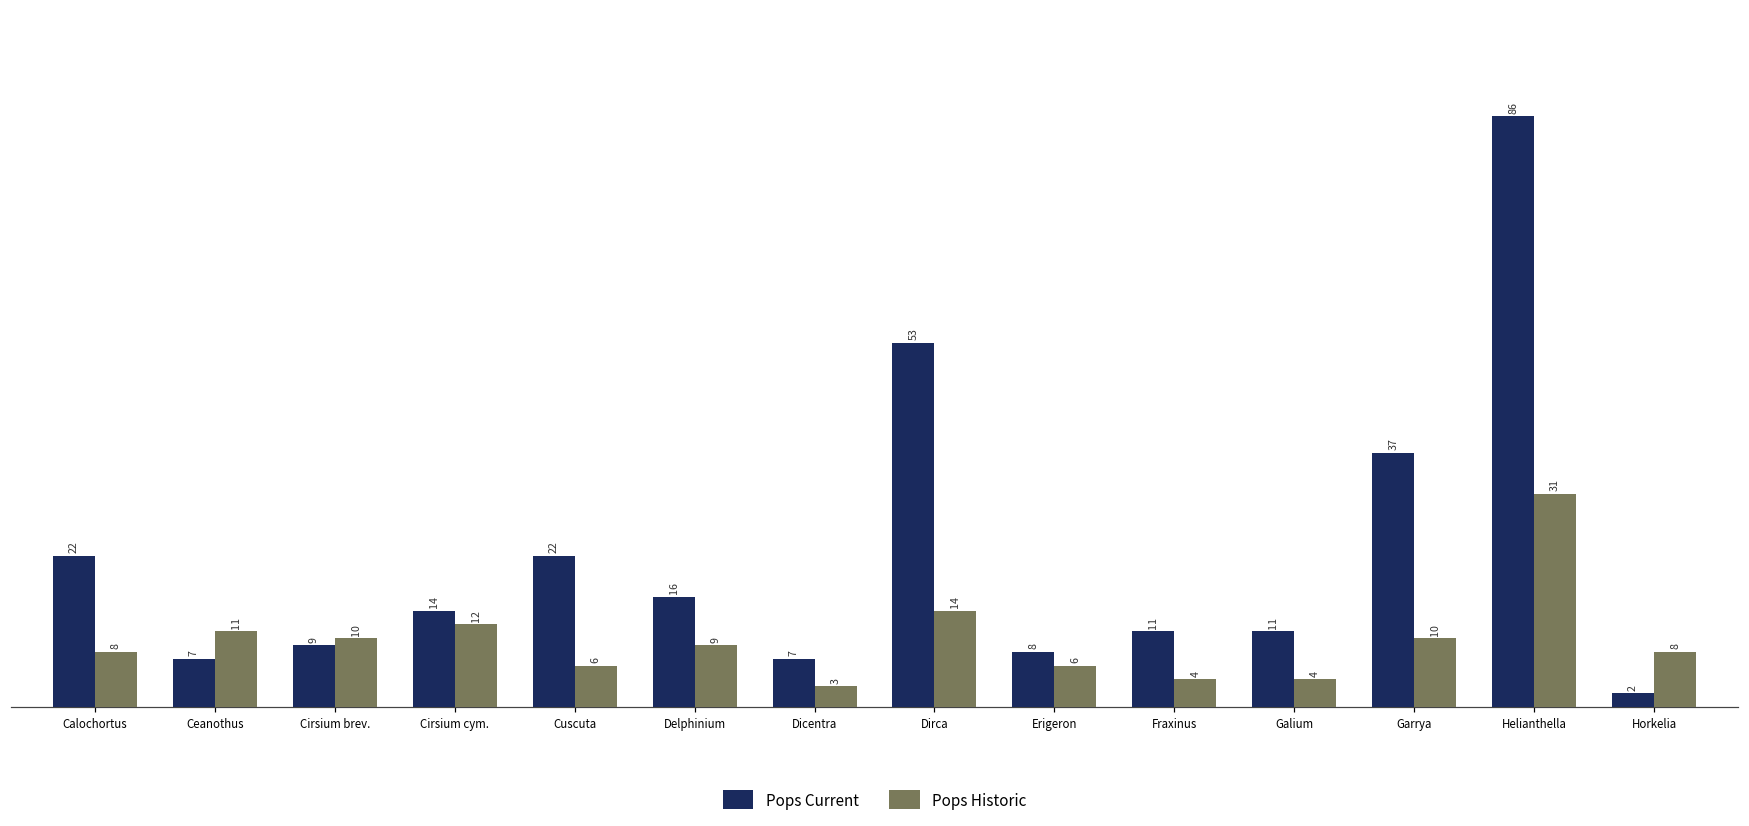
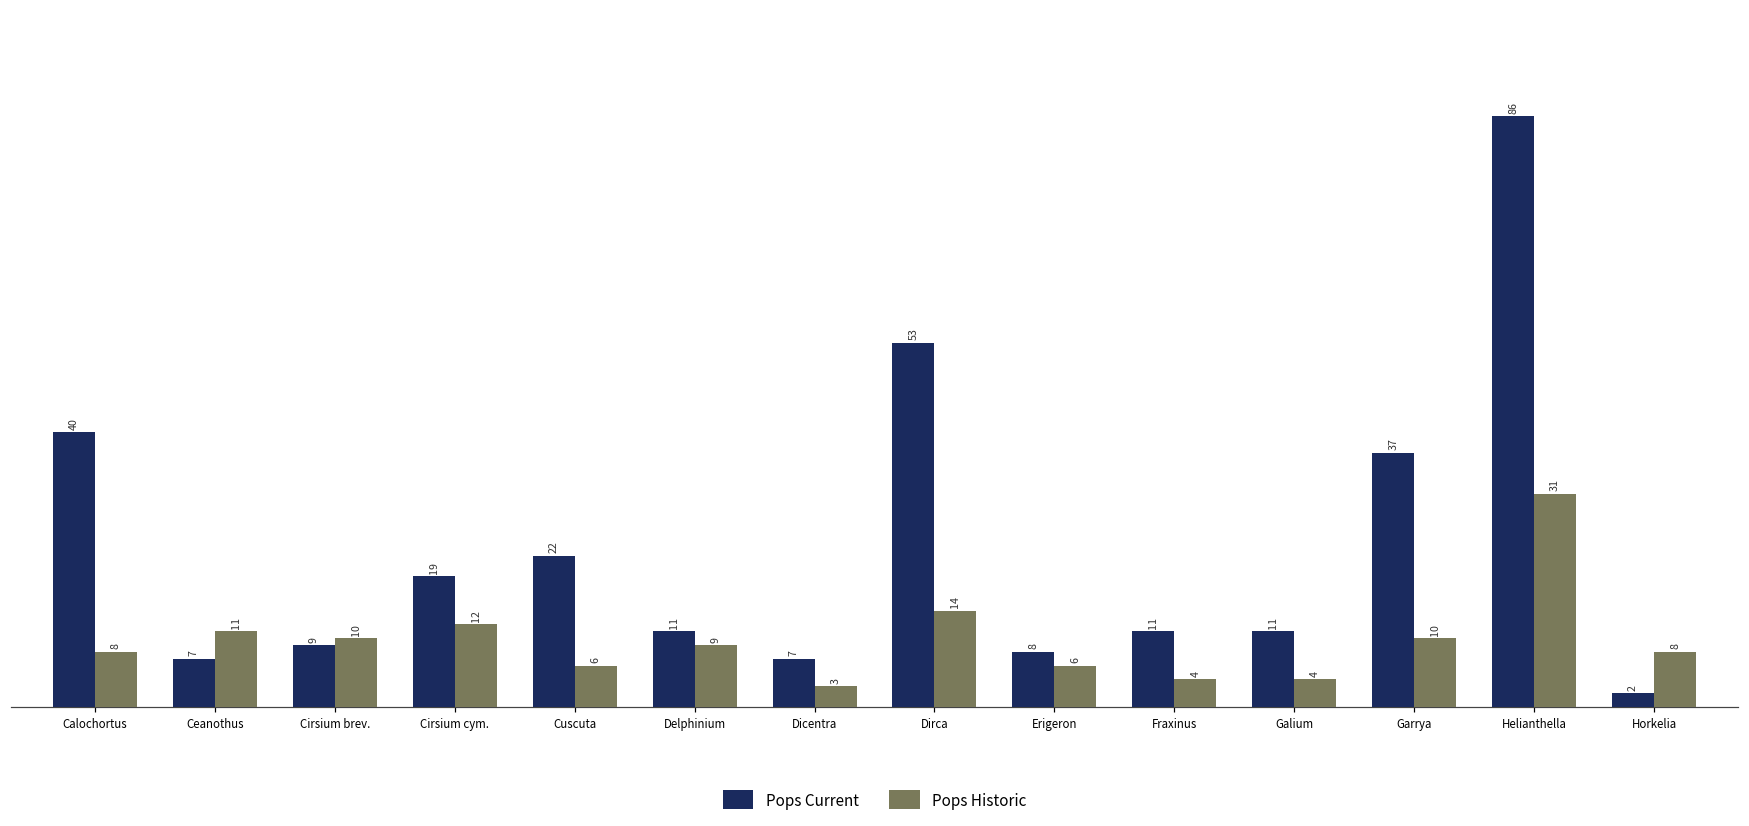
Pops Current, Calochortus: 22 -> 40
Pops Current, Cirsium cym.: 14 -> 19
Pops Current, Delphinium: 16 -> 11
